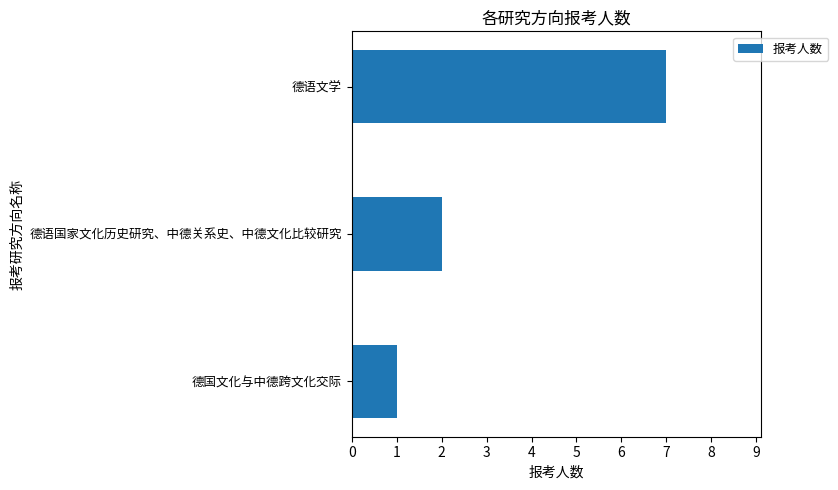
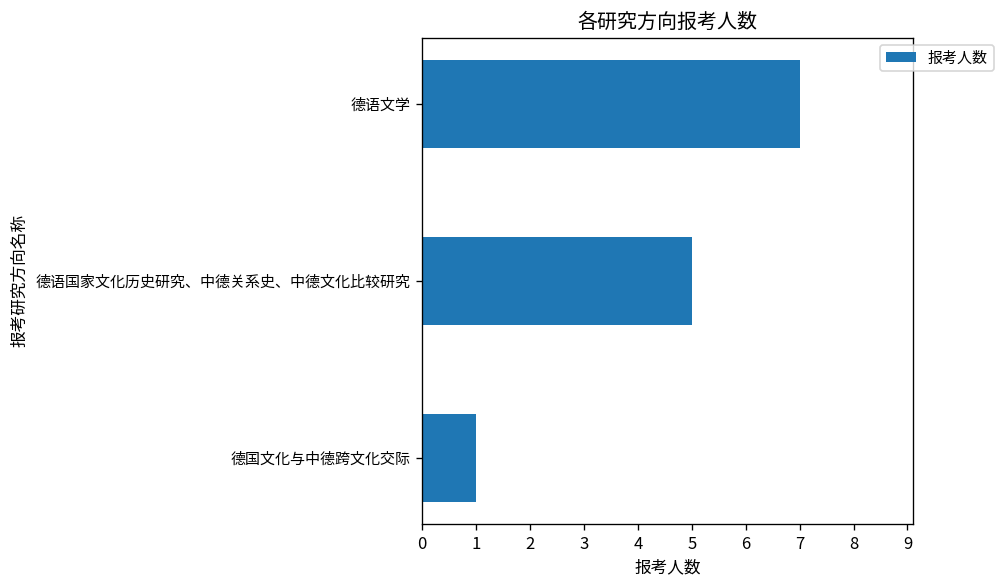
德语国家文化历史研究、中德关系史、中德文化比较研究: 2 -> 5
